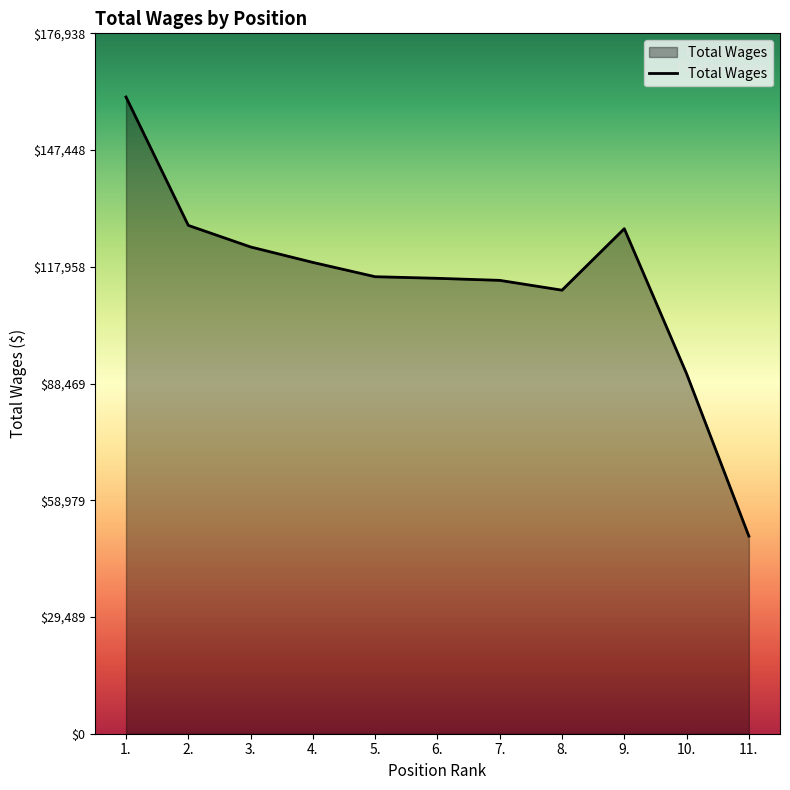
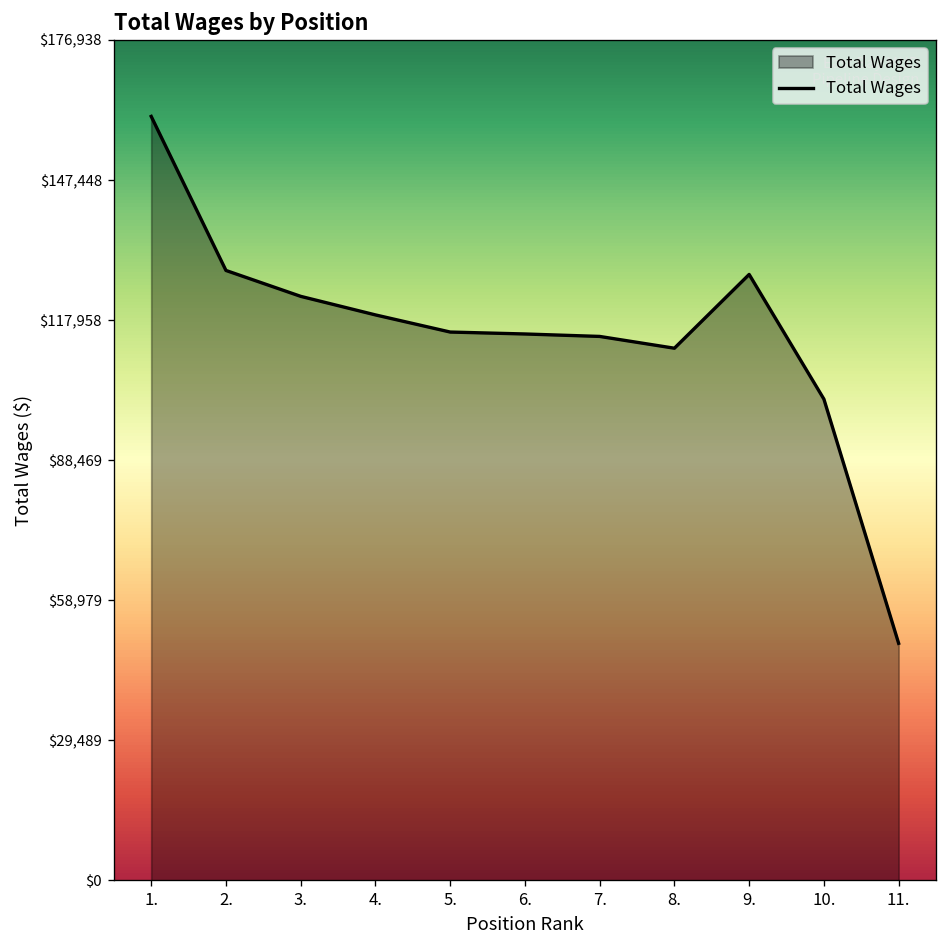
10.: $91,000 -> $101,000
